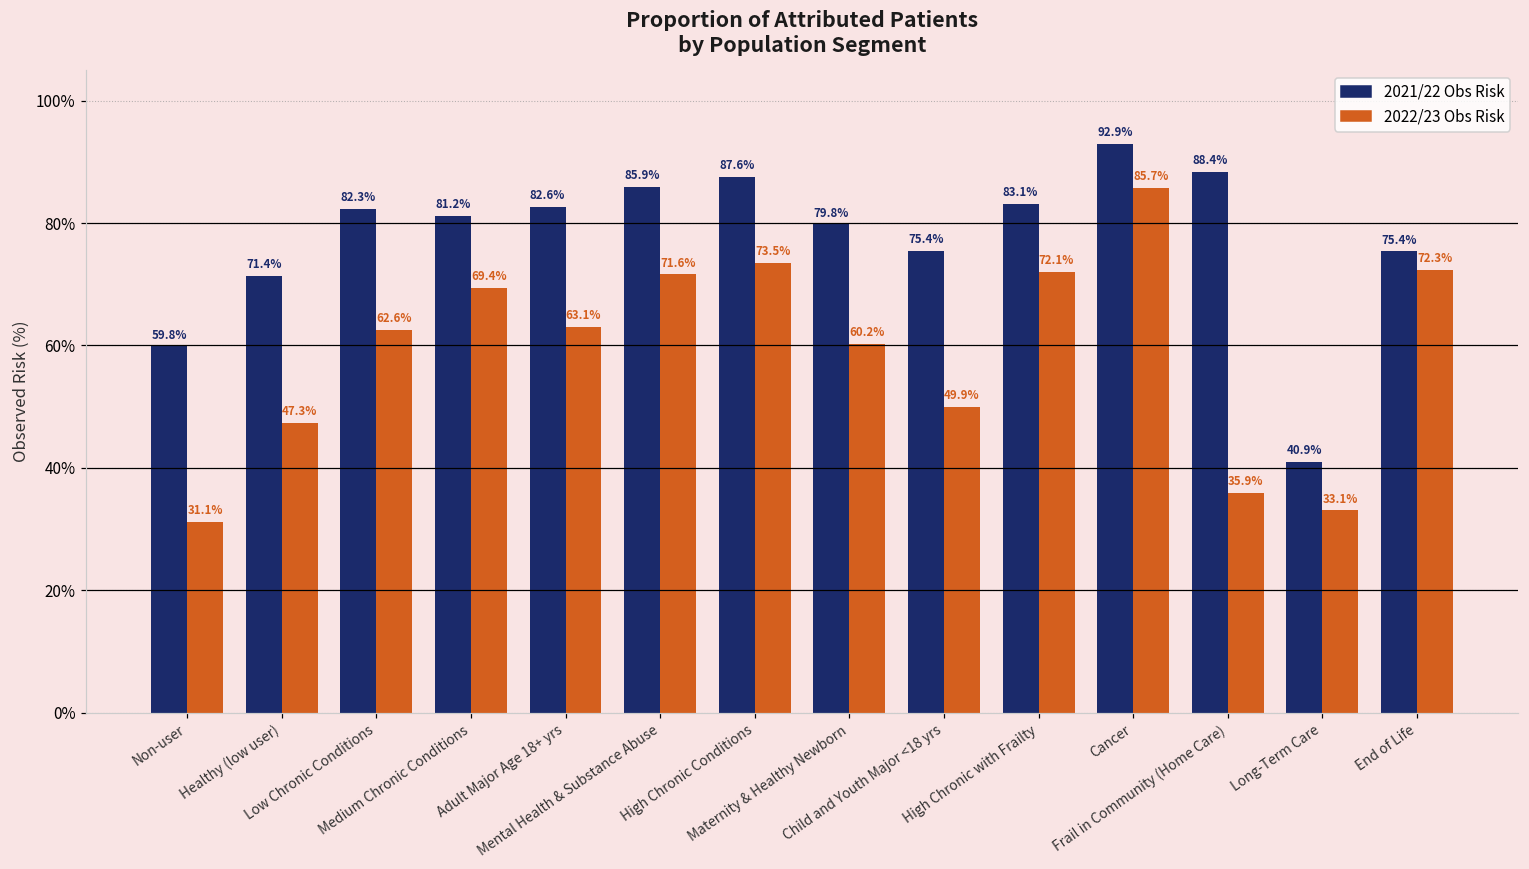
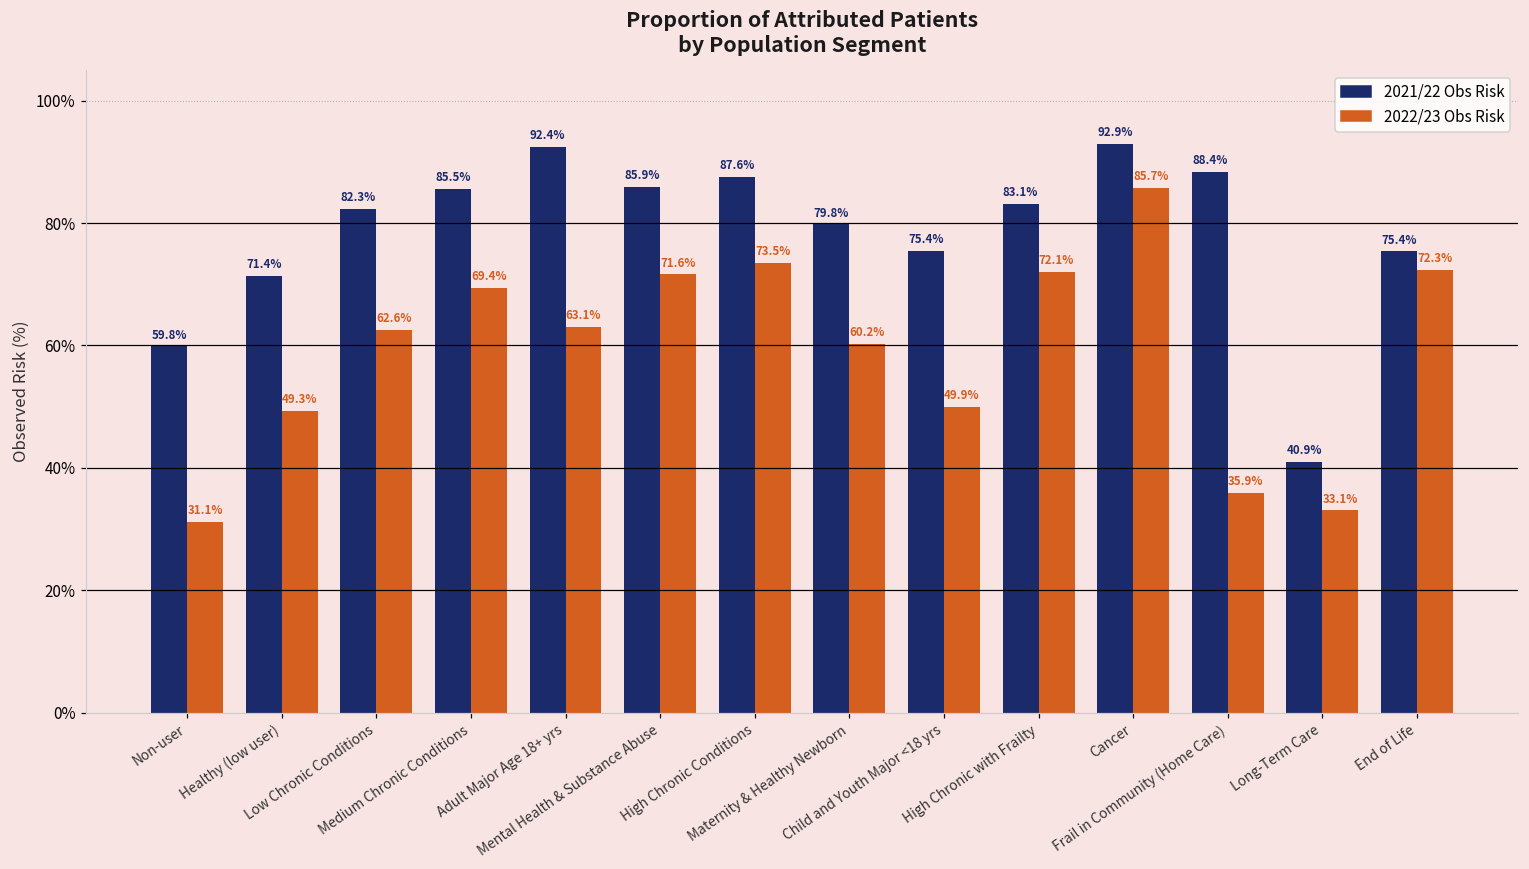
2022/23 Obs Risk, Healthy (low user): 47.3% -> 49.3%
2021/22 Obs Risk, Medium Chronic Conditions: 81.2% -> 85.5%
2021/22 Obs Risk, Adult Major Age 18+ yrs: 82.6% -> 92.4%
